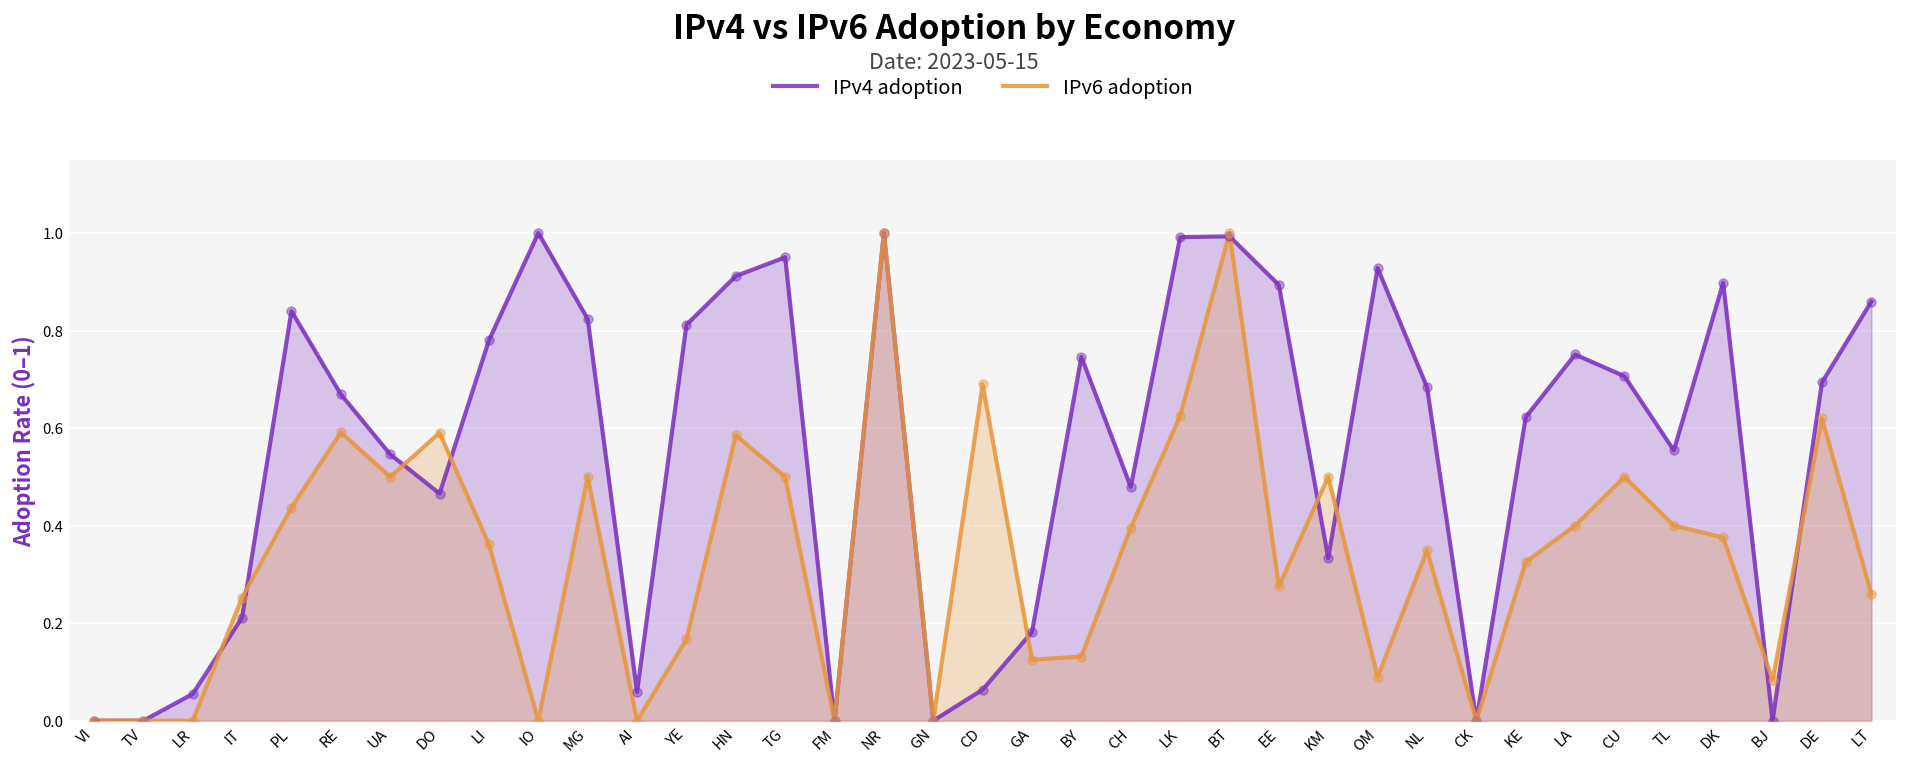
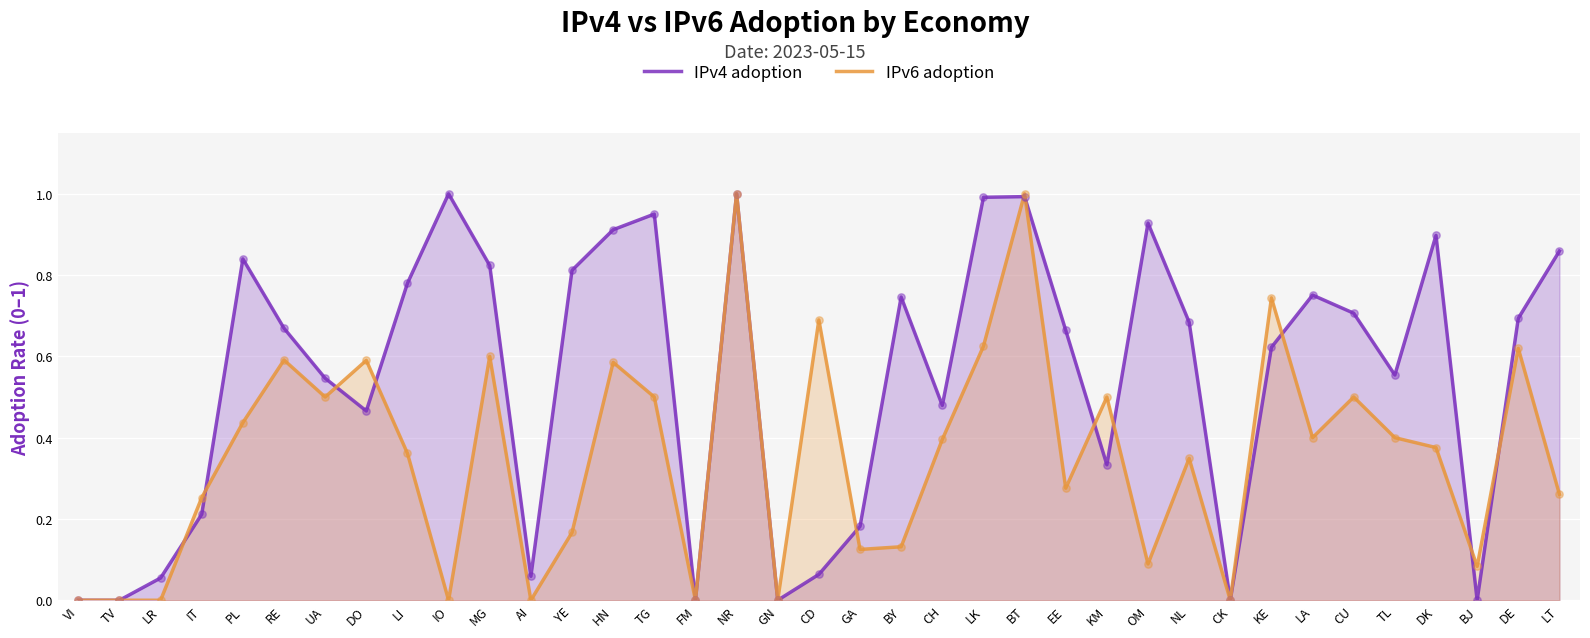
IPv6 adoption, MG: 0.5 -> 0.6
IPv4 adoption, EE: 0.89 -> 0.66
IPv6 adoption, KE: 0.33 -> 0.74
